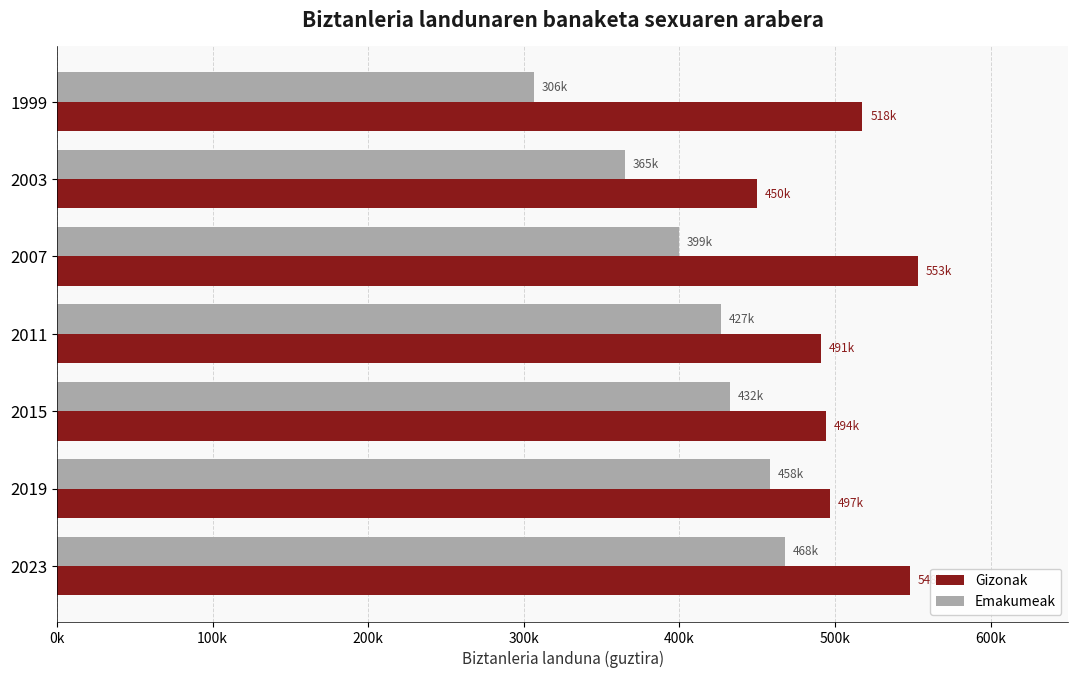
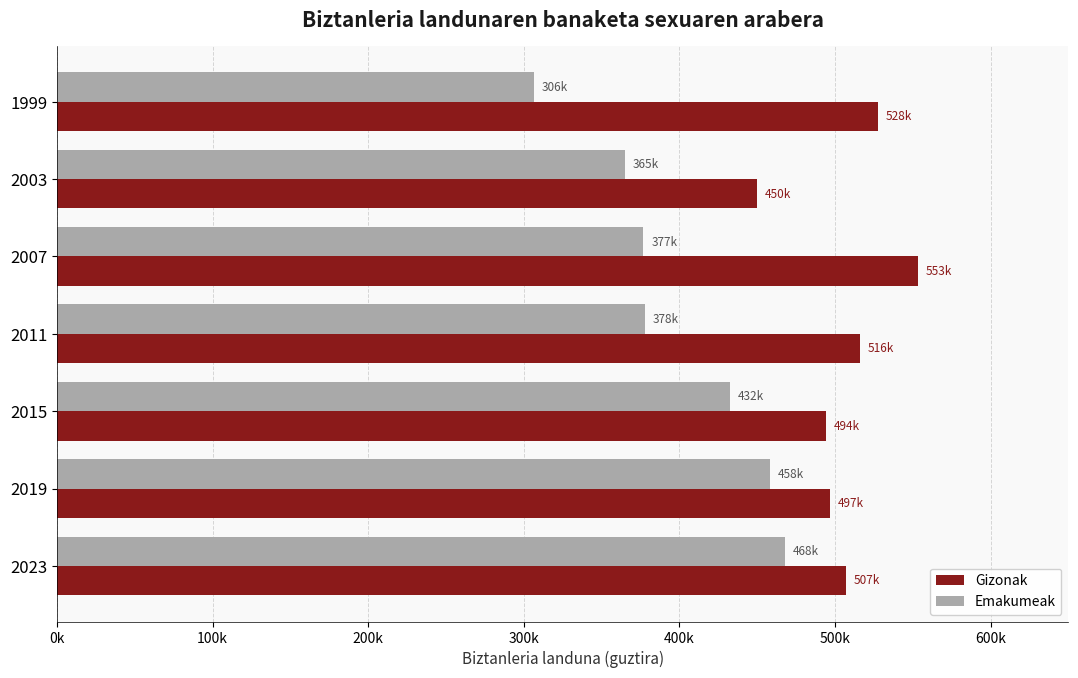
Gizonak, 1999: 518k -> 528k
Emakumeak, 2007: 399k -> 377k
Emakumeak, 2011: 427k -> 378k
Gizonak, 2011: 491k -> 516k
Gizonak, 2023: 548000 -> 507000
